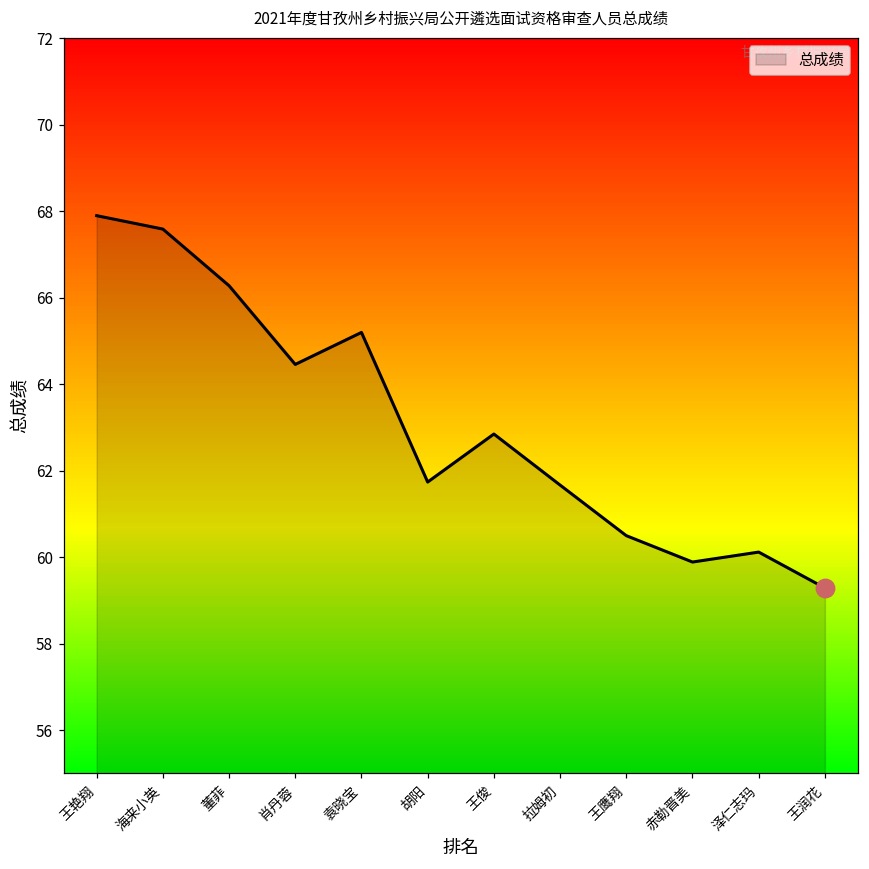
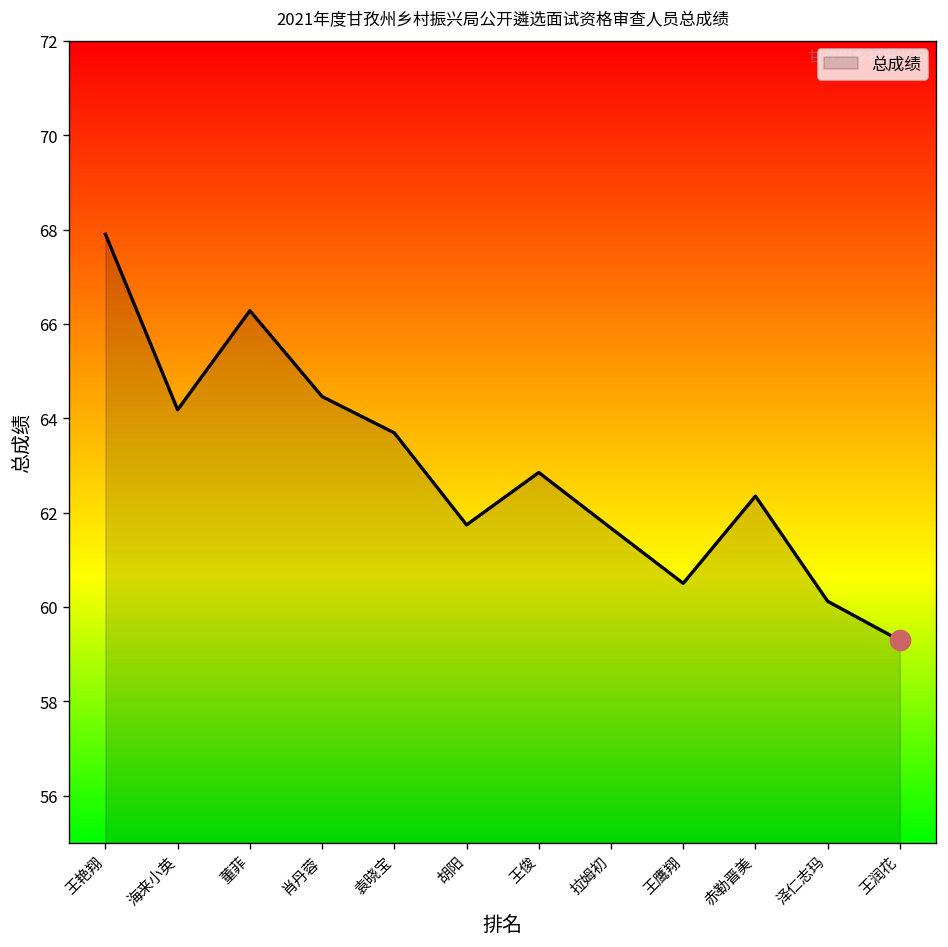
总成绩, 海来小英: 67.6 -> 64.2
总成绩, 袁晓宝: 65.2 -> 63.7
总成绩, 赤勒晋美: 59.9 -> 62.4
